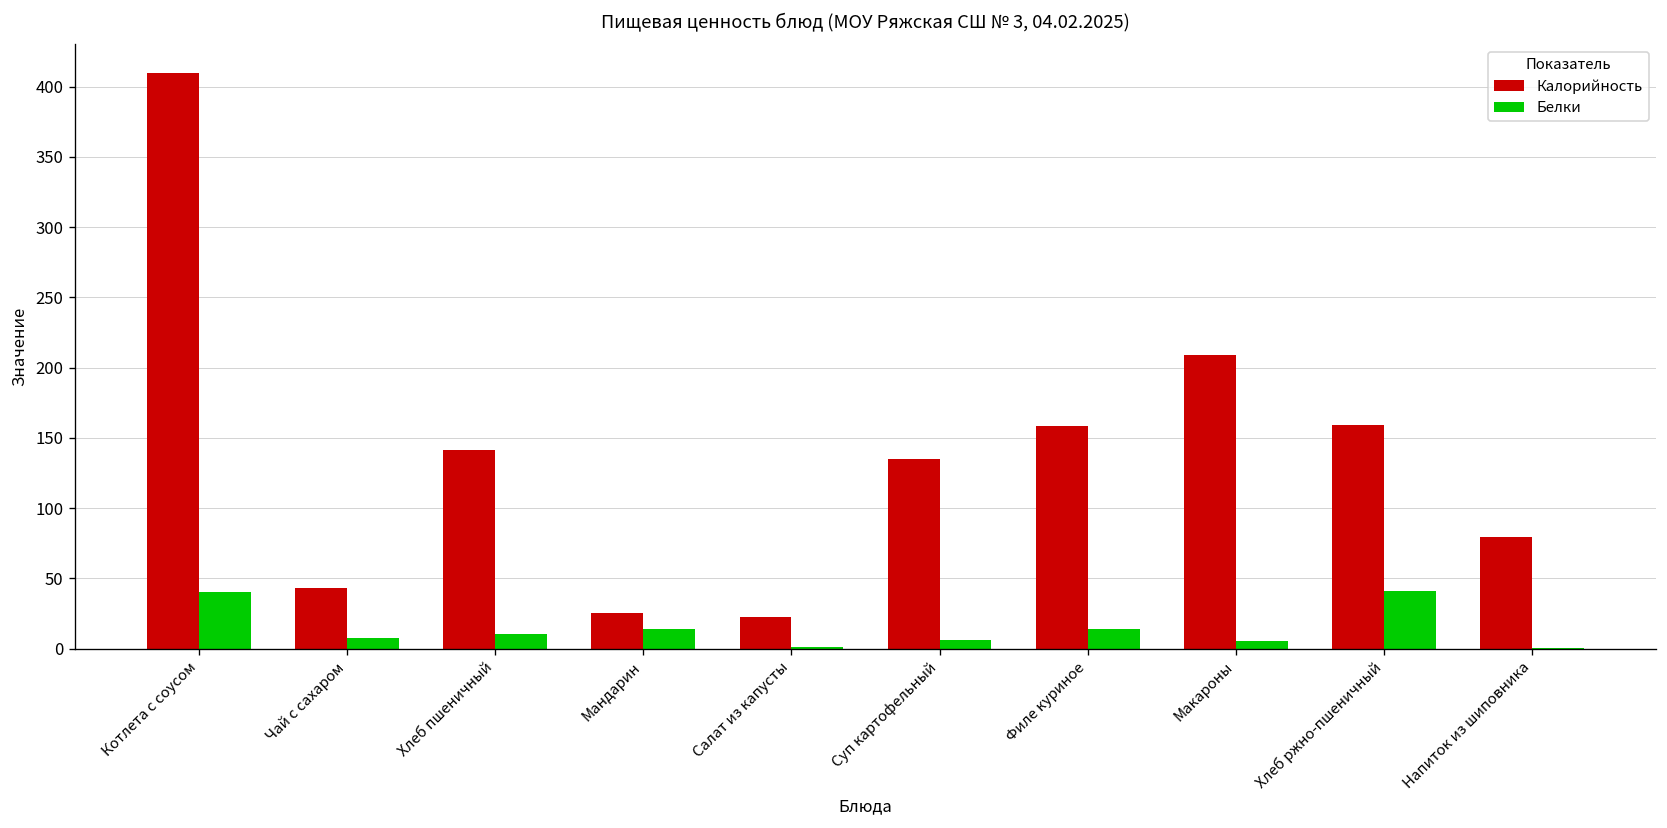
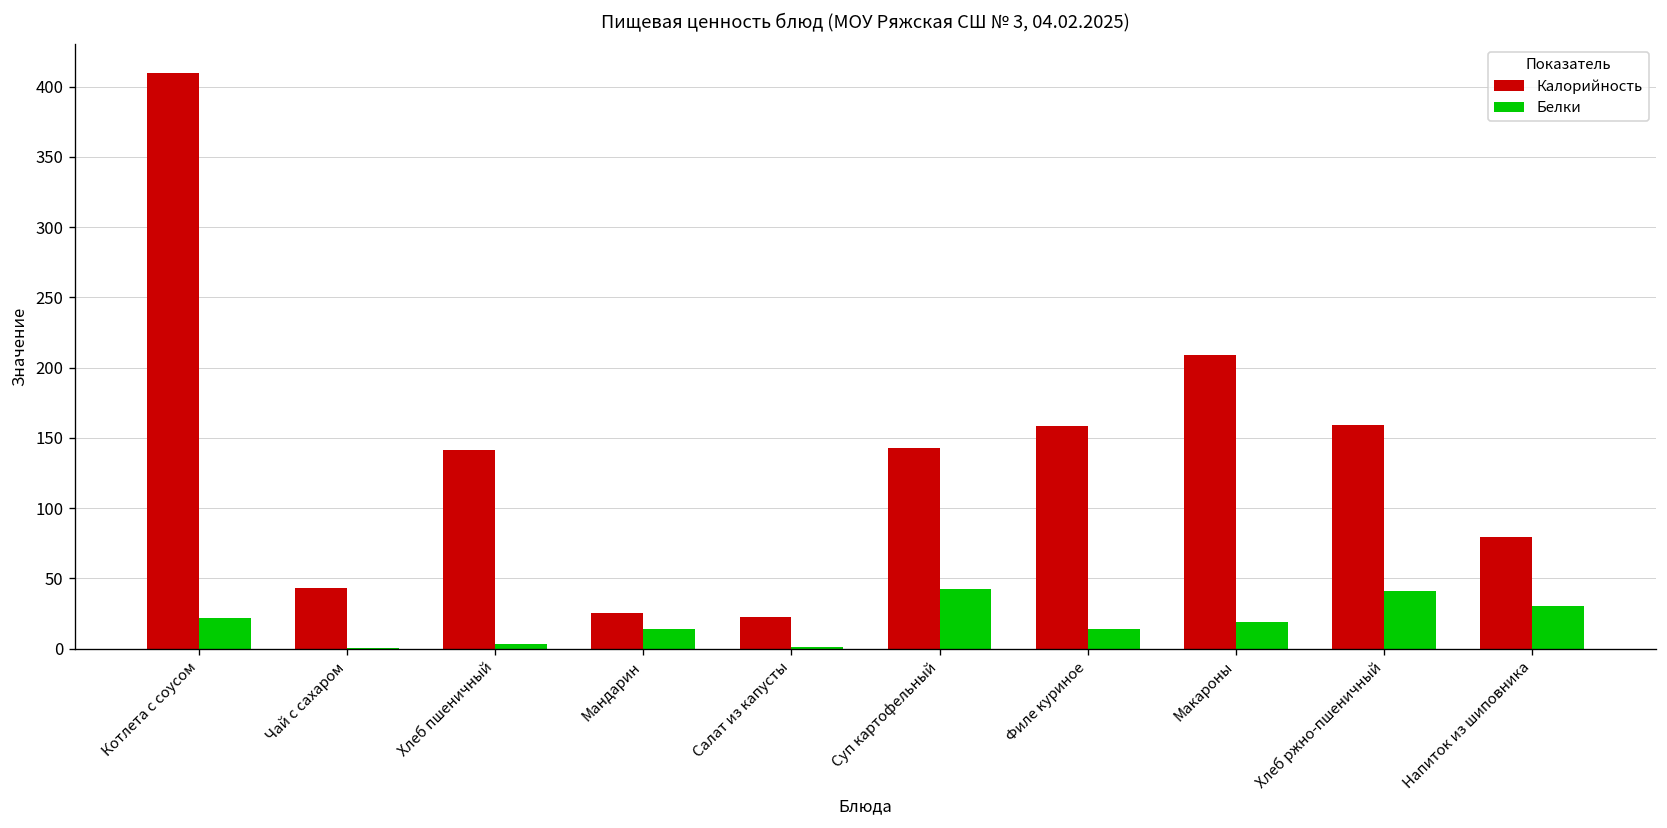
Белки, Котлета с соусом: 41 -> 22
Белки, Чай с сахаром: 8 -> 0
Белки, Хлеб пшеничный: 11 -> 3
Калорийность, Суп картофельный: 135 -> 143
Белки, Суп картофельный: 6 -> 43
Белки, Макароны: 6 -> 19
Белки, Напиток из шиповника: 0 -> 30
